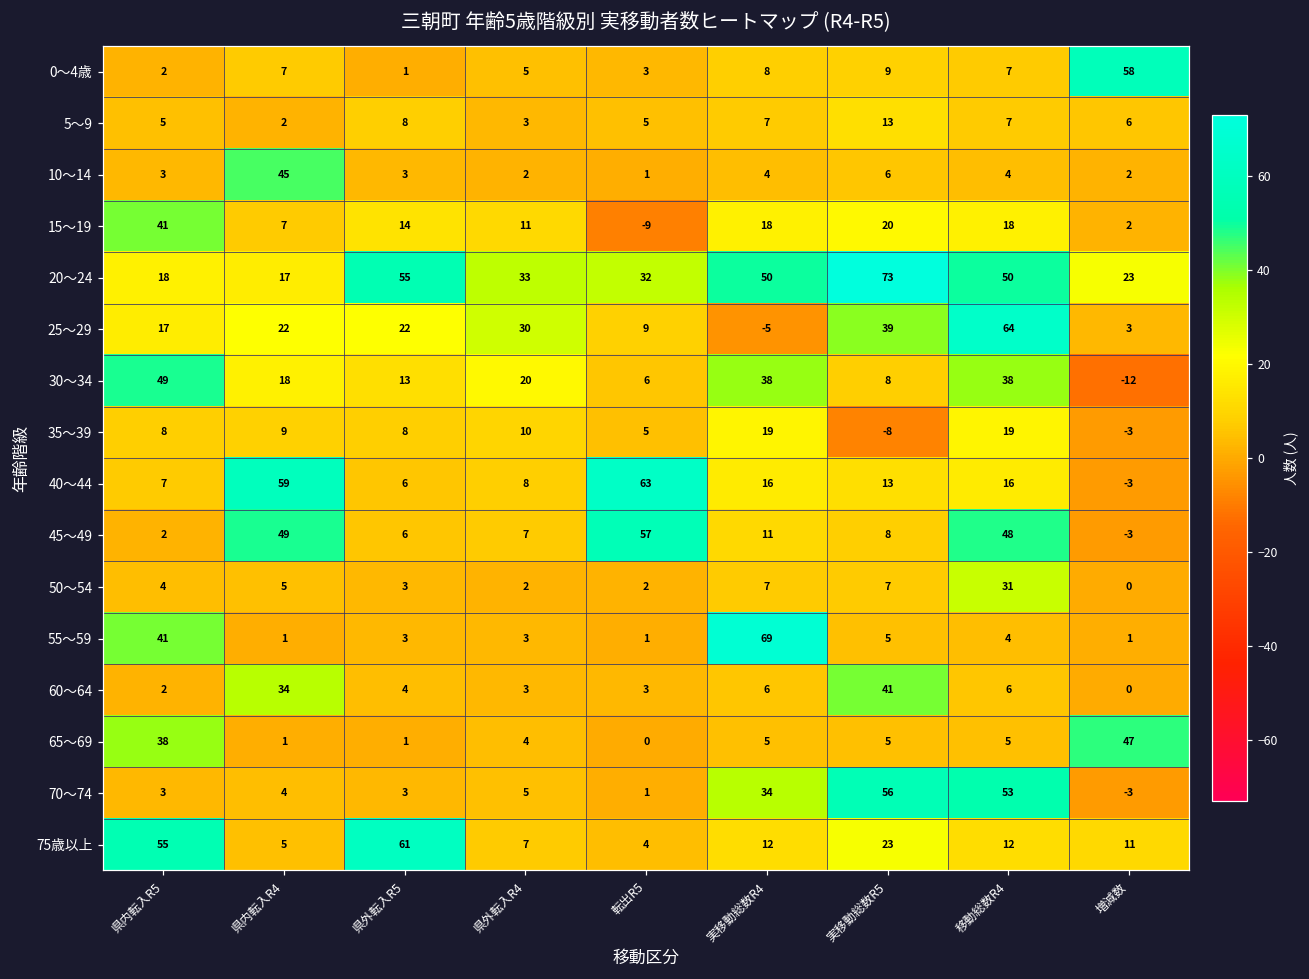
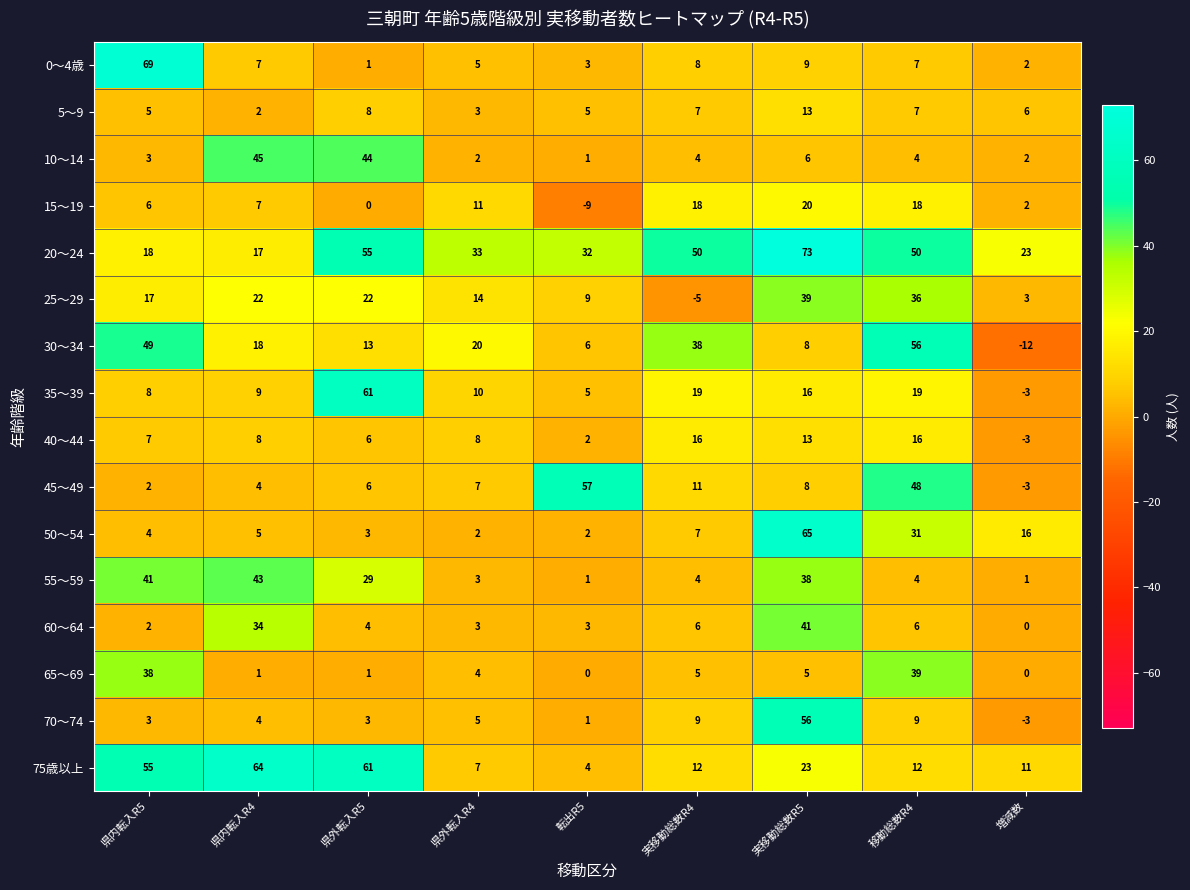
0～4歳, 県内転入R5: 2 -> 69
0～4歳, 増減数: 58 -> 2
10～14, 県外転入R5: 3 -> 44
15～19, 県内転入R5: 41 -> 6
15～19, 県外転入R5: 14 -> 0
25～29, 県外転入R4: 30 -> 14
25～29, 移動総数R4: 64 -> 36
30～34, 移動総数R4: 38 -> 56
35～39, 県外転入R5: 8 -> 61
35～39, 実移動総数R5: -8 -> 16
40～44, 県内転入R4: 59 -> 8
40～44, 転出R5: 63 -> 2
45～49, 県内転入R4: 49 -> 4
50～54, 実移動総数R5: 7 -> 65
50～54, 増減数: 0 -> 16
55～59, 県内転入R4: 1 -> 43
55～59, 県外転入R5: 3 -> 29
55～59, 実移動総数R4: 69 -> 4
55～59, 実移動総数R5: 5 -> 38
65～69, 移動総数R4: 5 -> 39
65～69, 増減数: 47 -> 0
70～74, 実移動総数R4: 34 -> 9
70～74, 移動総数R4: 53 -> 9
75歳以上, 県内転入R4: 5 -> 64
